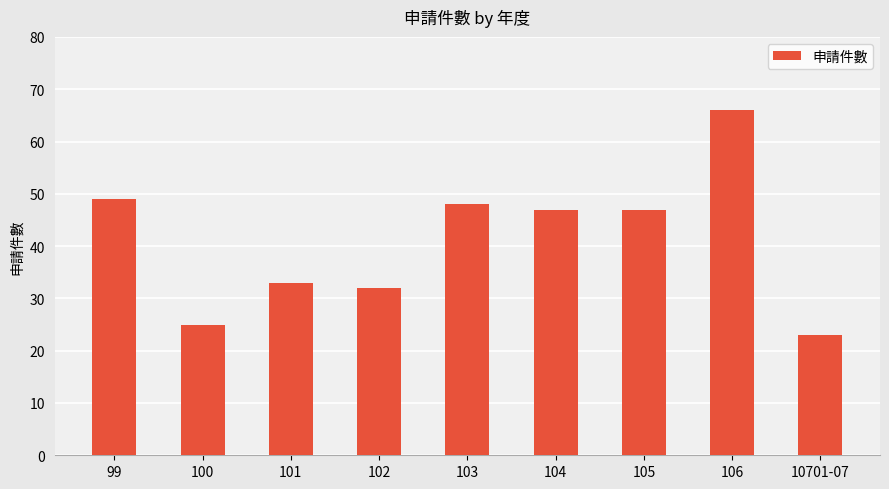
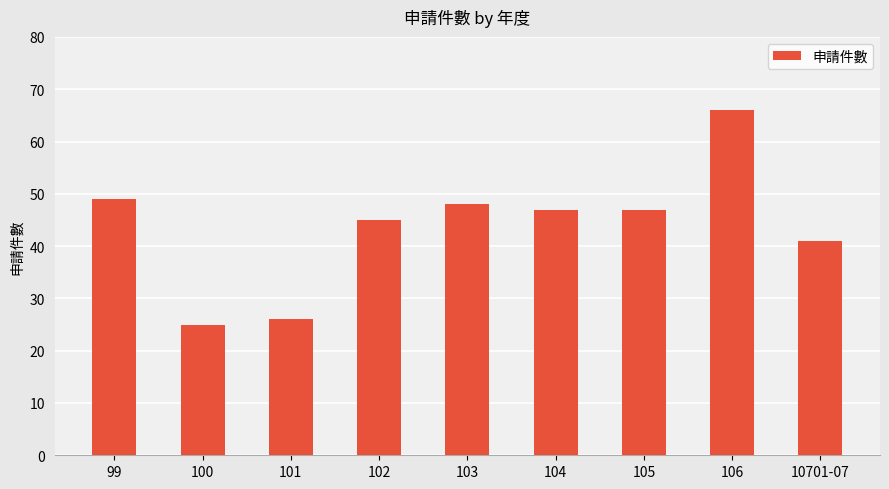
101: 33 -> 26
102: 32 -> 45
10701-07: 23 -> 41
